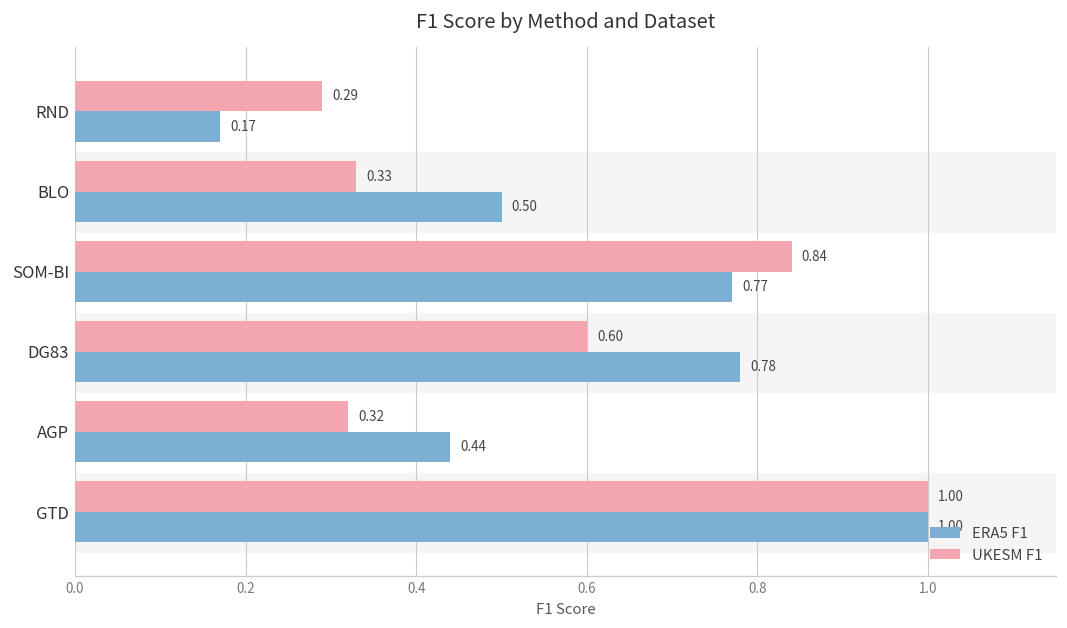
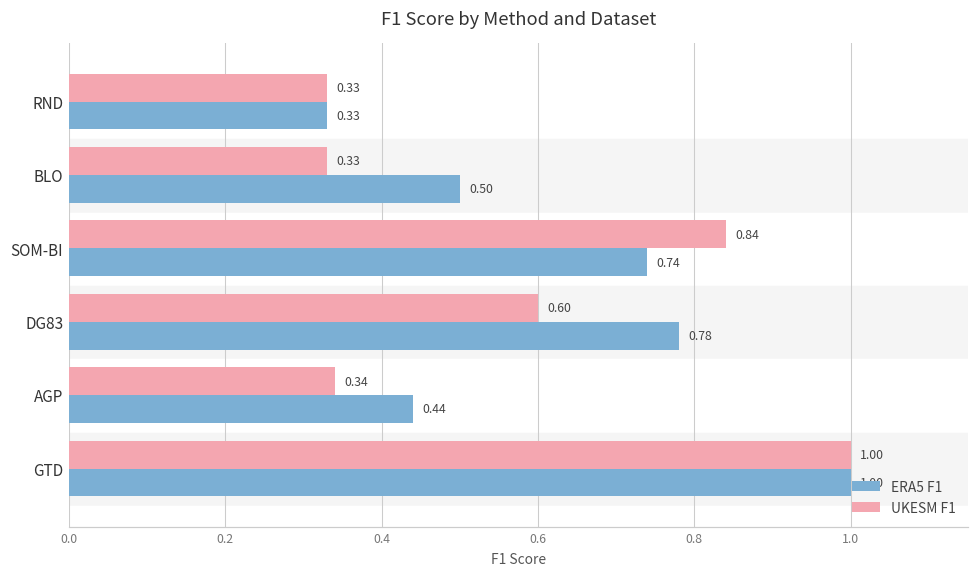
UKESM F1, RND: 0.29 -> 0.33
ERA5 F1, RND: 0.17 -> 0.33
ERA5 F1, SOM-BI: 0.77 -> 0.74
UKESM F1, AGP: 0.32 -> 0.34
